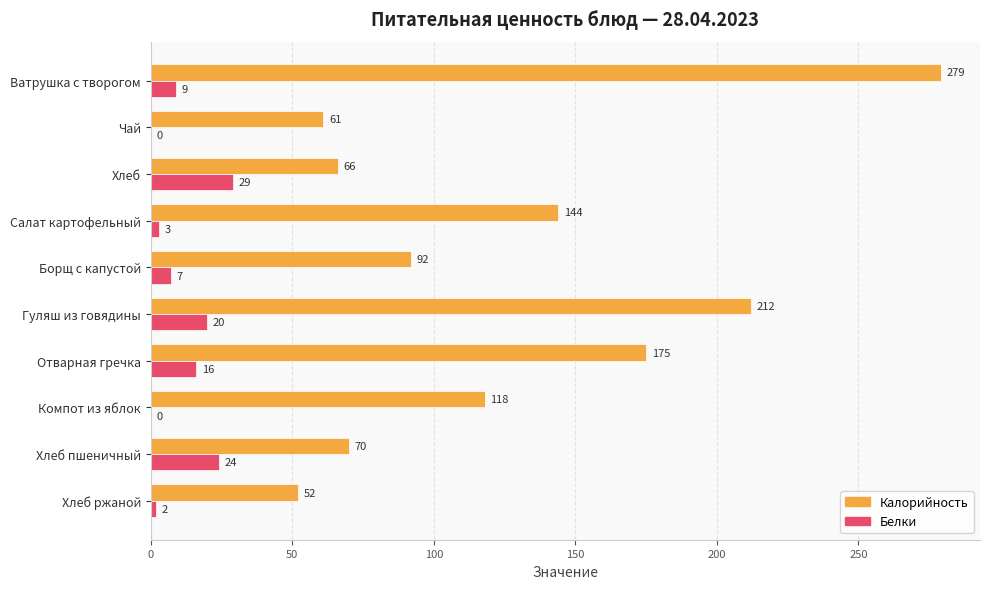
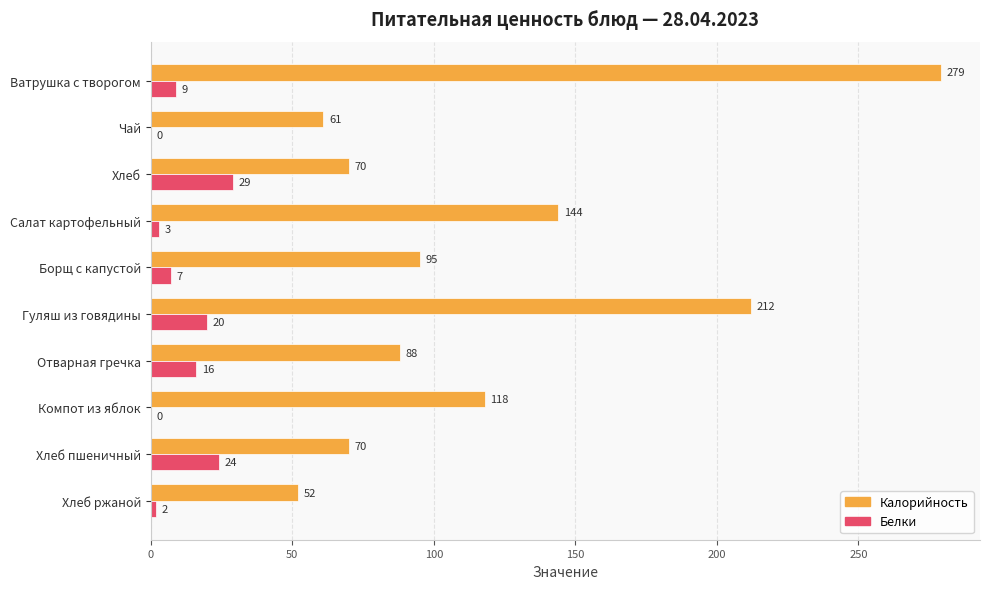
Калорийность, Хлеб: 66 -> 70
Калорийность, Борщ с капустой: 92 -> 95
Калорийность, Отварная гречка: 175 -> 88
